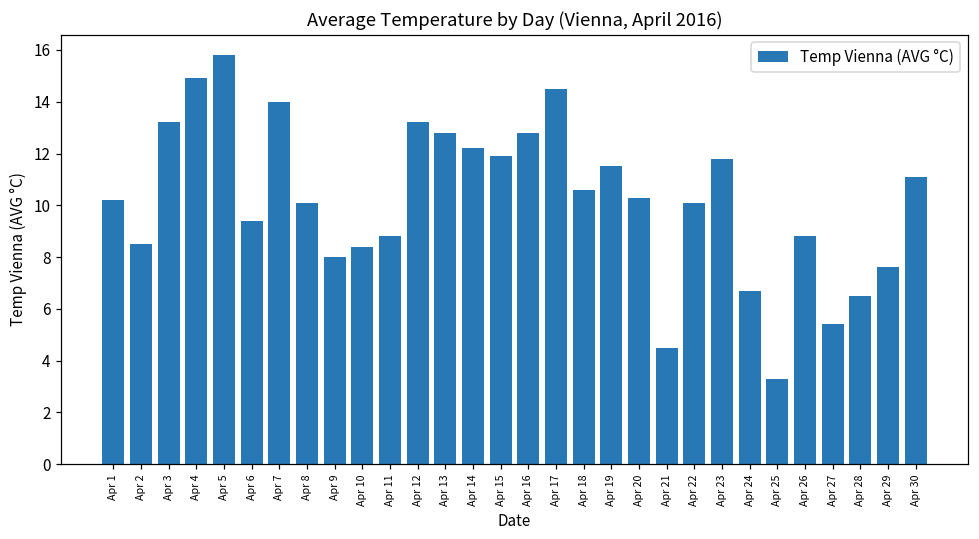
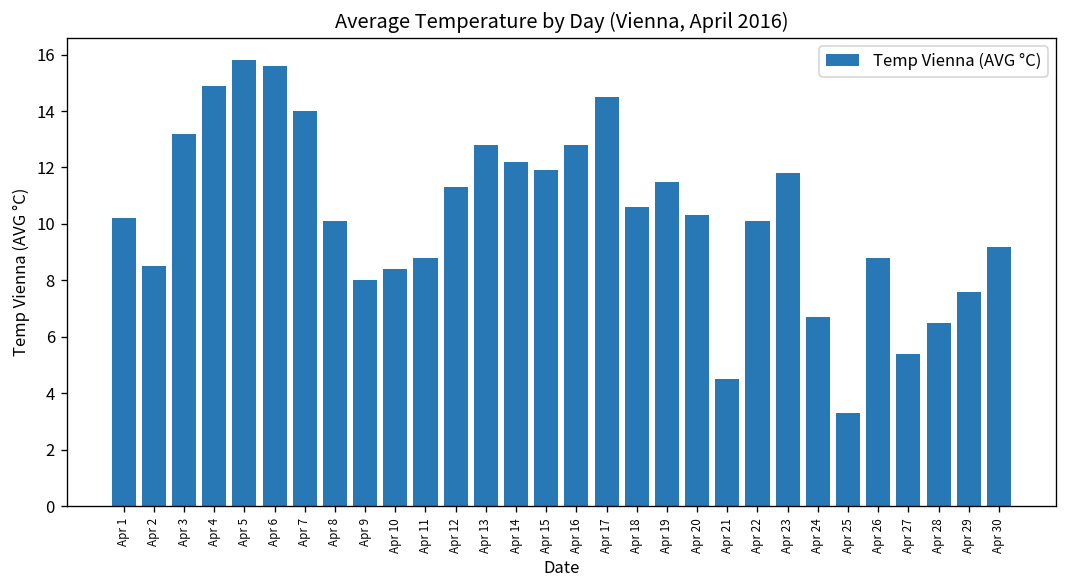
Apr 6: 9.4 -> 15.6
Apr 12: 13.2 -> 11.3
Apr 30: 11.1 -> 9.2
